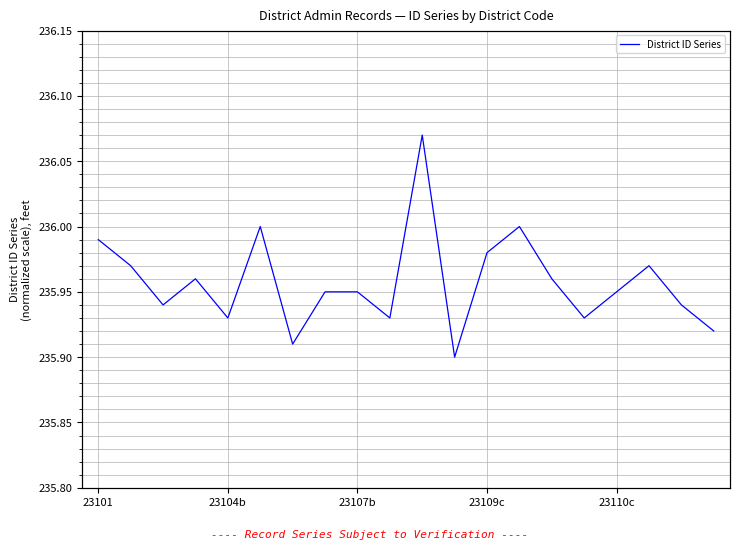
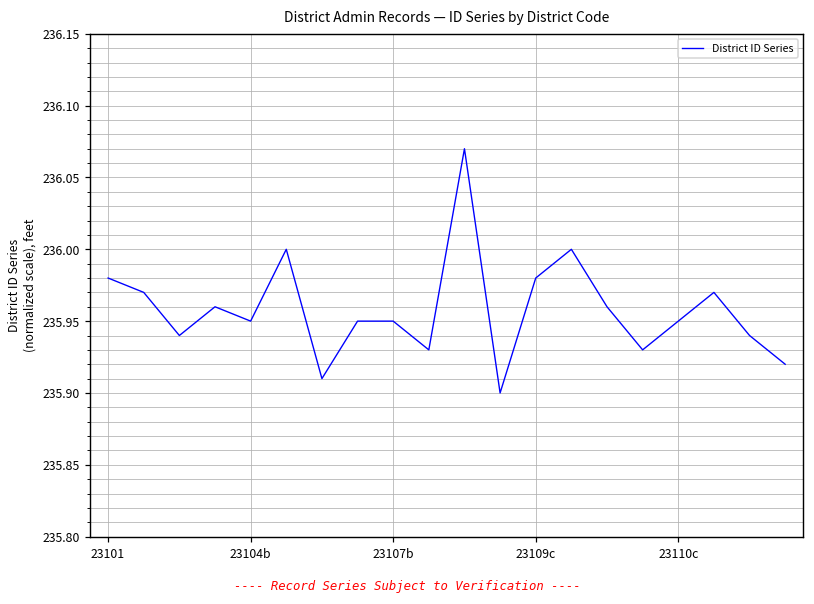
23101: 235.99 -> 235.98
23104b: 235.93 -> 235.95
